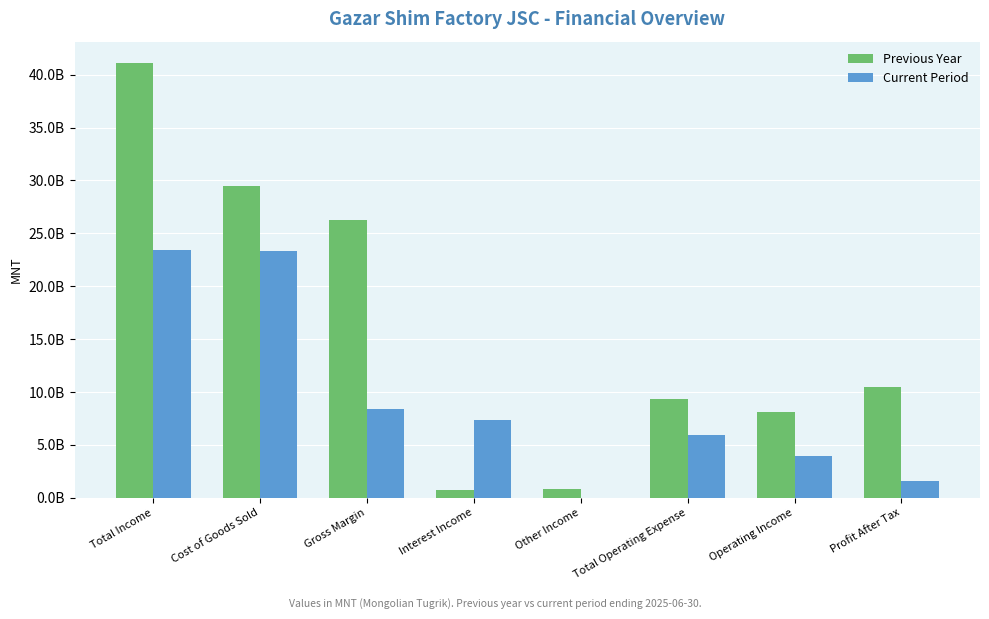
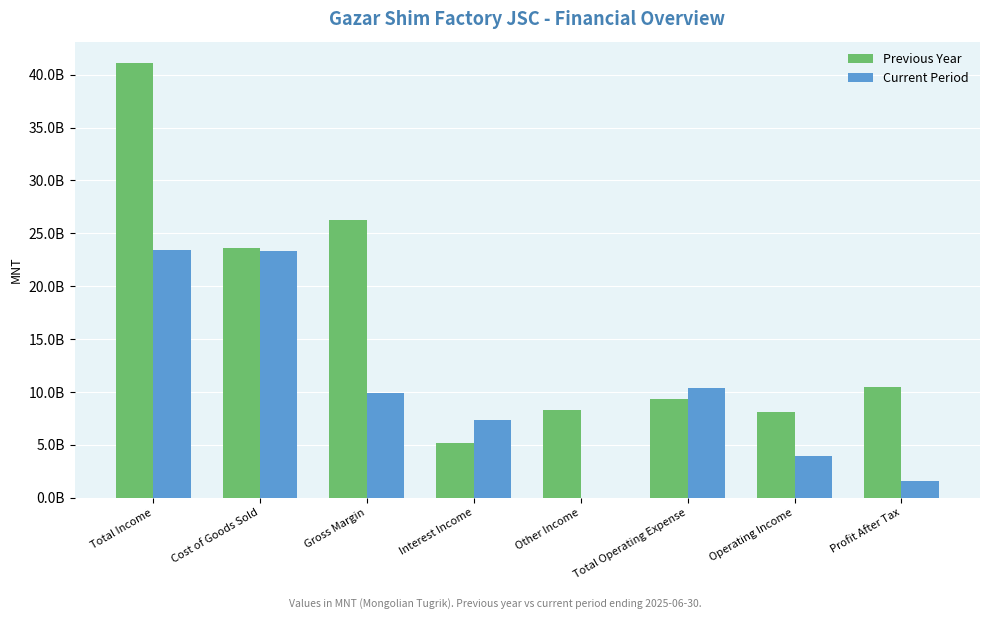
Previous Year, Cost of Goods Sold: 29500000000 -> 23600000000
Current Period, Gross Margin: 8400000000 -> 9900000000
Previous Year, Interest Income: 700000000 -> 5200000000
Previous Year, Other Income: 800000000 -> 8300000000
Current Period, Total Operating Expense: 5900000000 -> 10400000000
